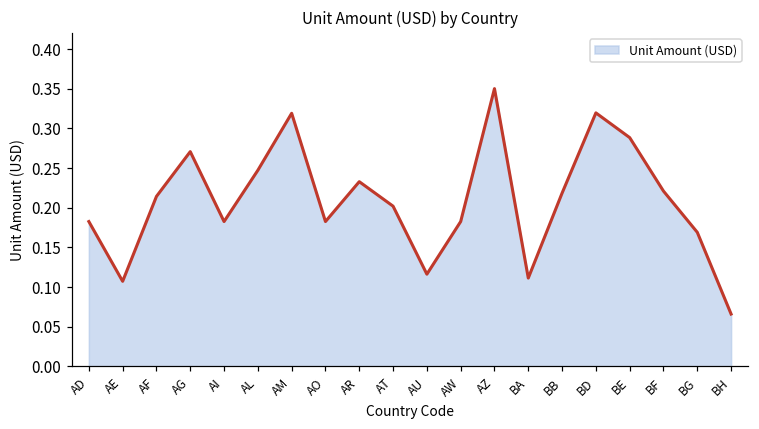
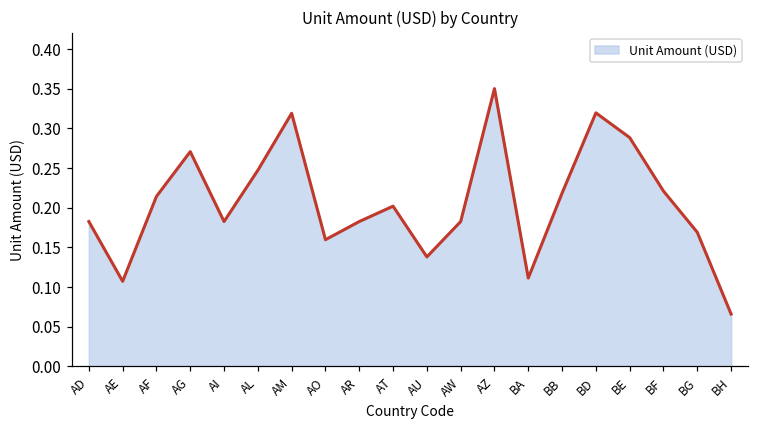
AO: 0.18 -> 0.16
AR: 0.23 -> 0.18
AU: 0.12 -> 0.14
